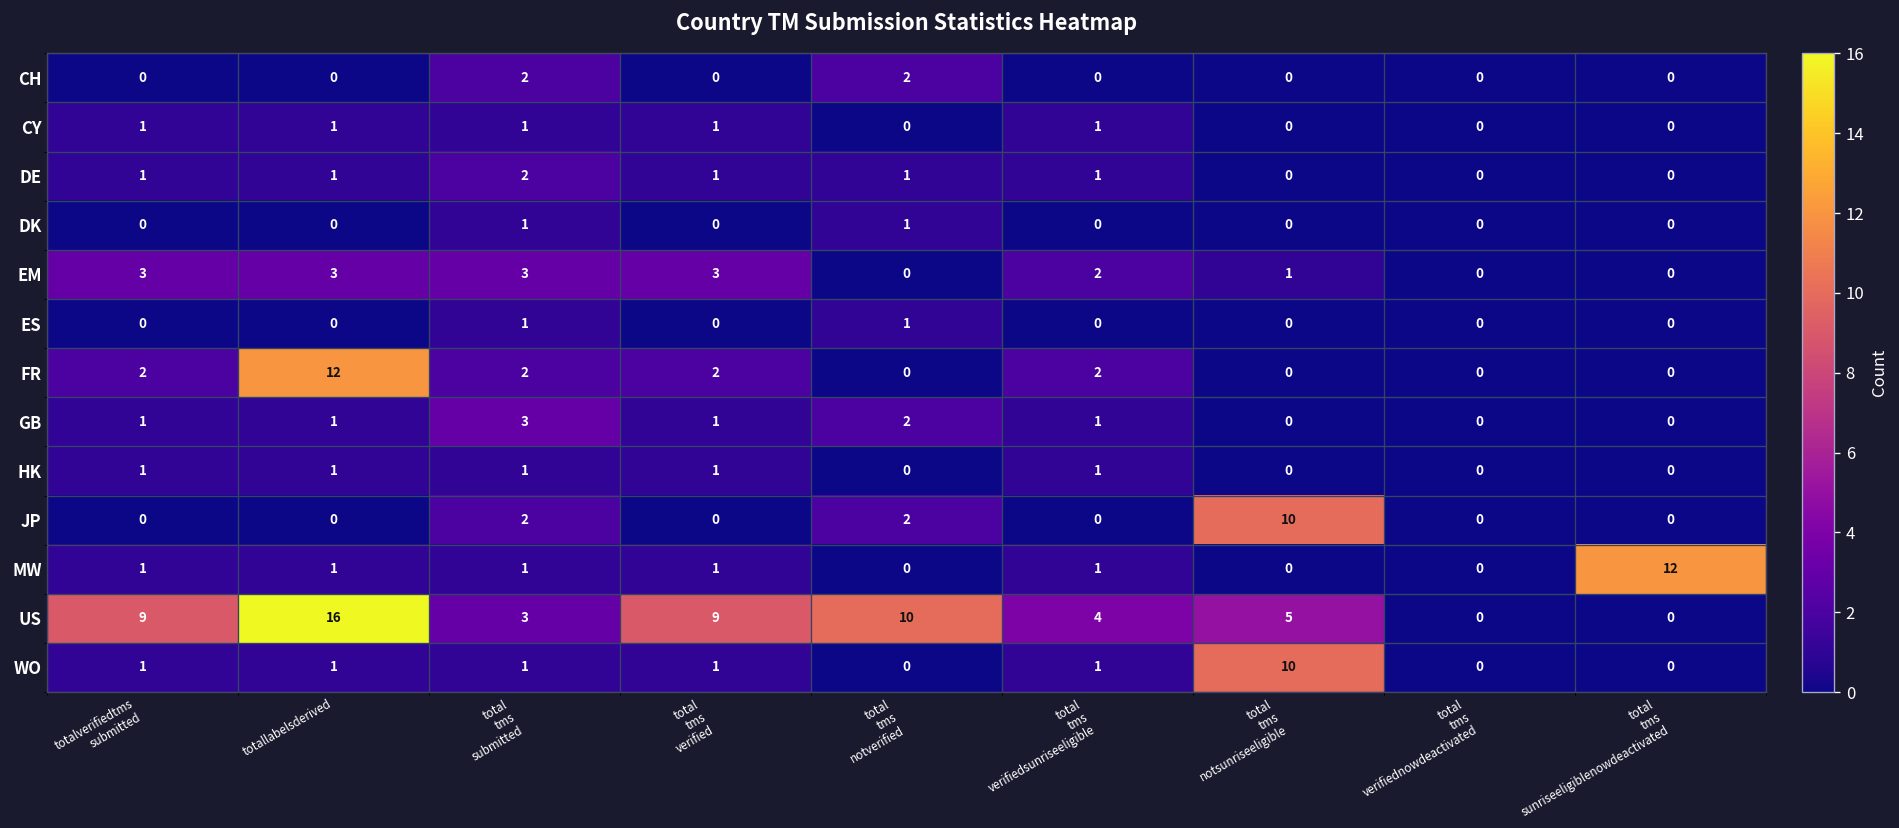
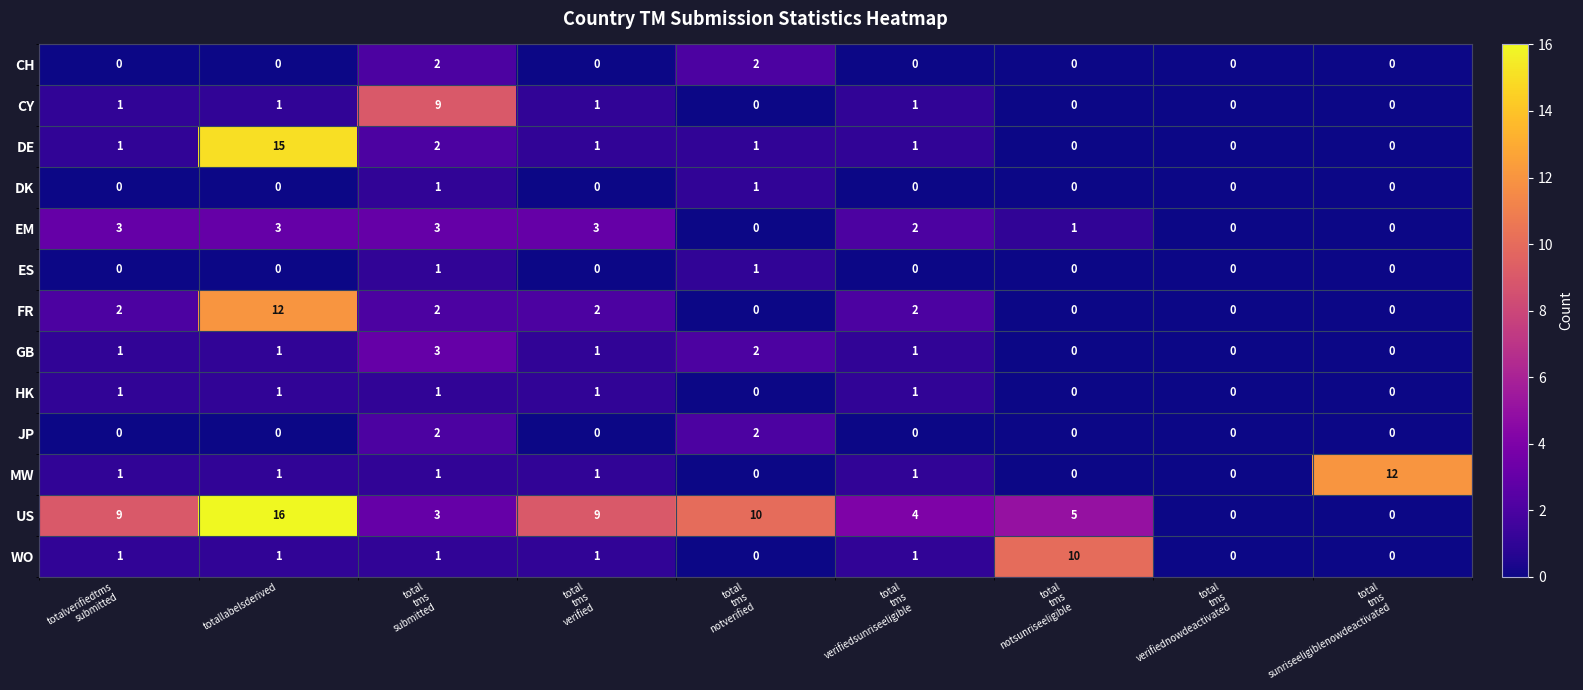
CY, total tms submitted: 1 -> 9
DE, totallabelsderived: 1 -> 15
JP, total tms notsunriseeligible: 10 -> 0
